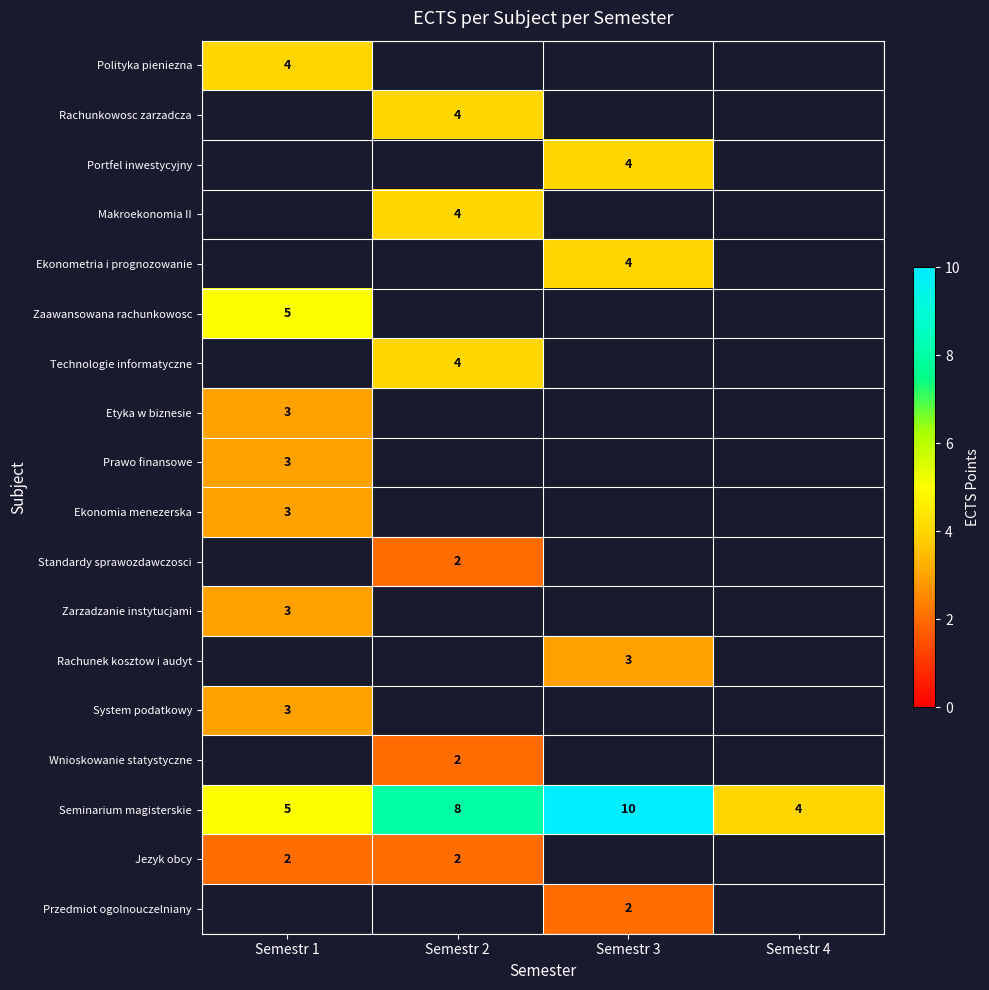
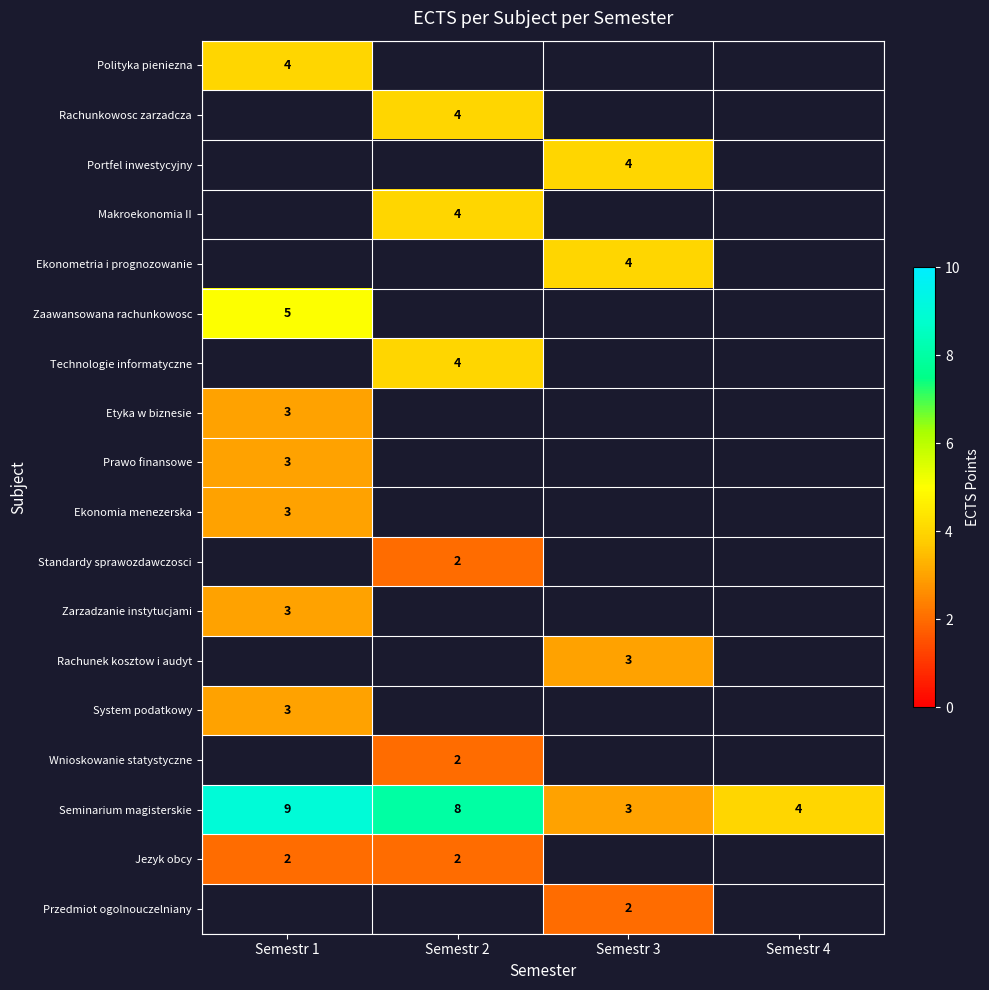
Seminarium magisterskie, Semestr 1: 5 -> 9
Seminarium magisterskie, Semestr 3: 10 -> 3
